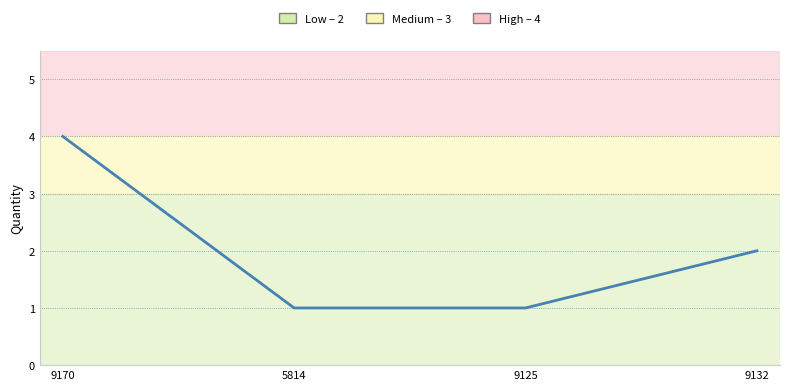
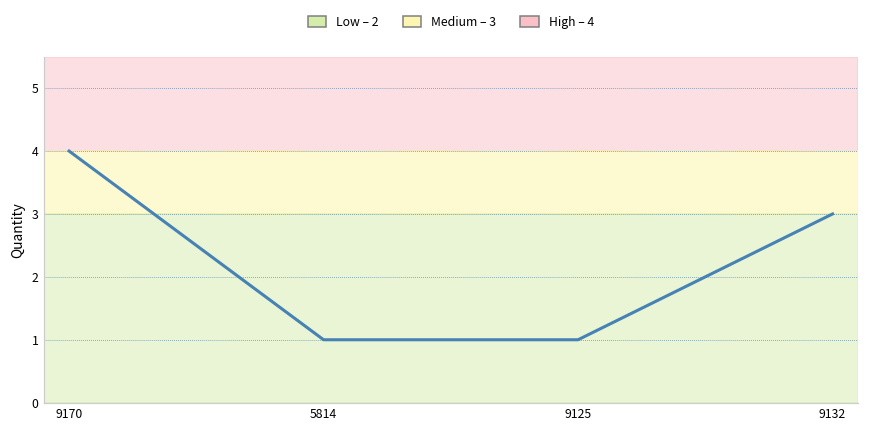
9132: 2 -> 3
